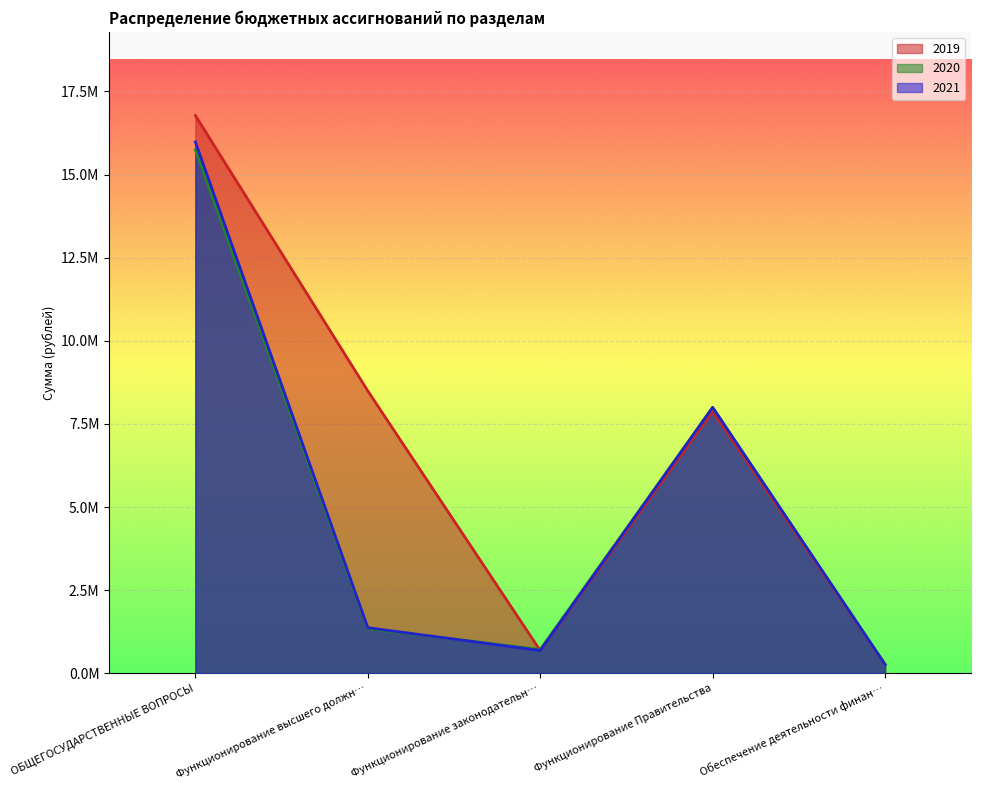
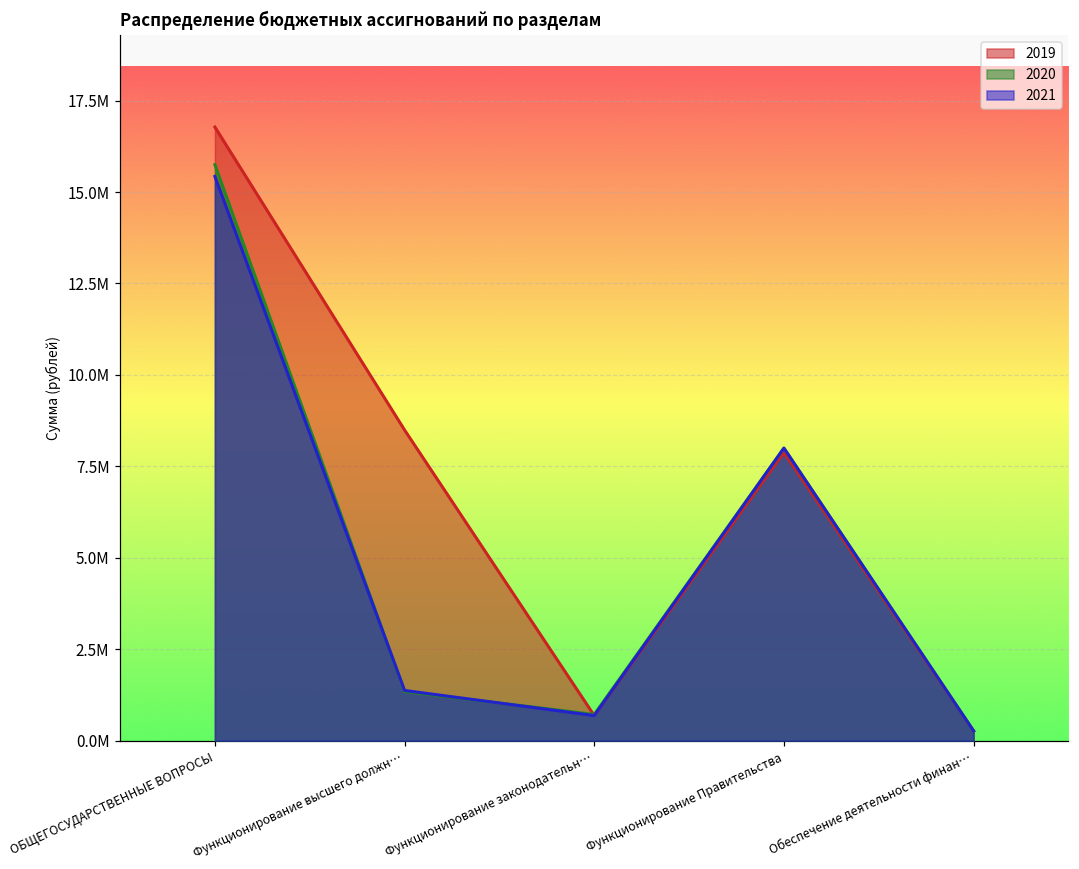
2021, ОБЩЕГОСУДАРСТВЕННЫЕ ВОПРОСЫ: 16000000 -> 15400000
